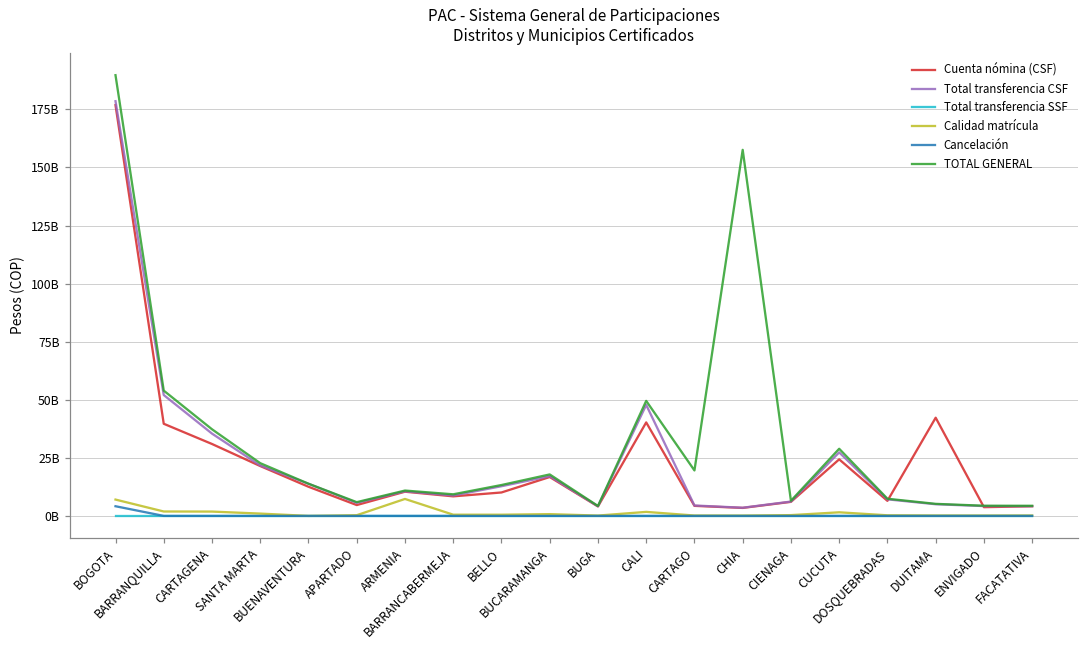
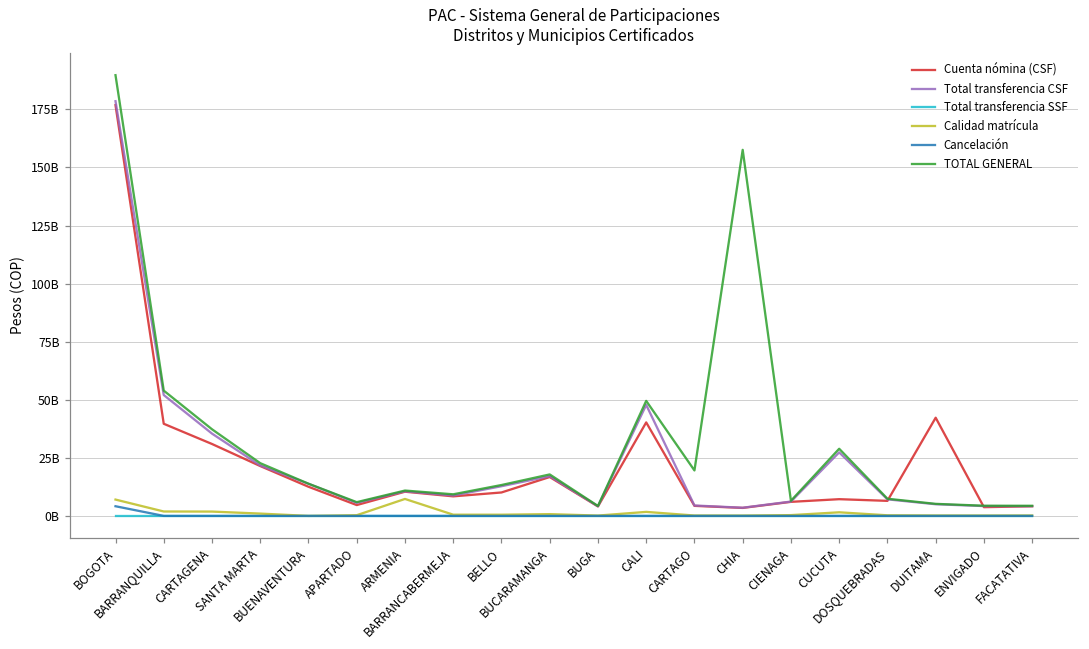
Cuenta nómina (CSF), CUCUTA: 24000000000 -> 7000000000
